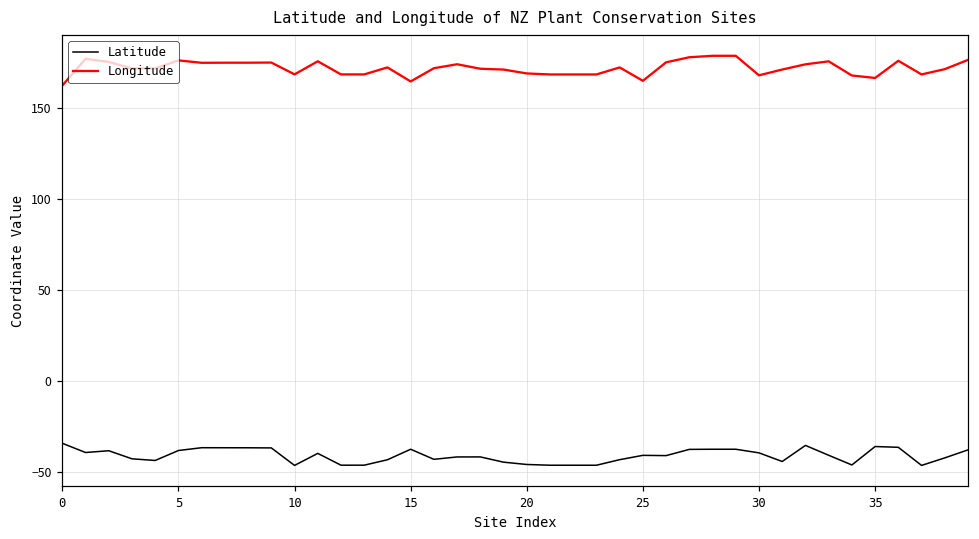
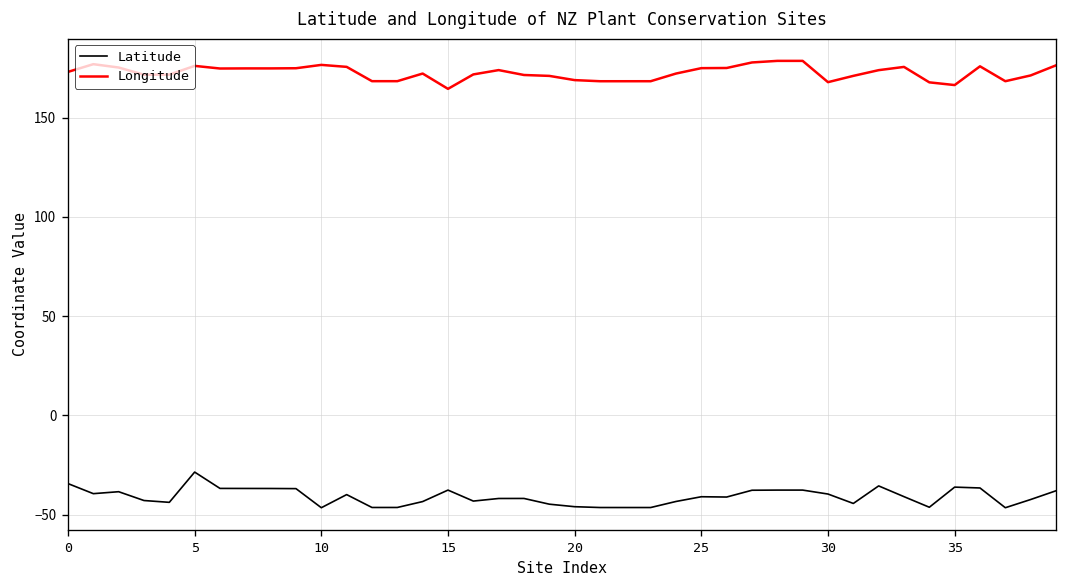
Longitude, 0: 162 -> 173
Latitude, 5: -38 -> -29
Longitude, 10: 168 -> 177
Longitude, 25: 165 -> 175
